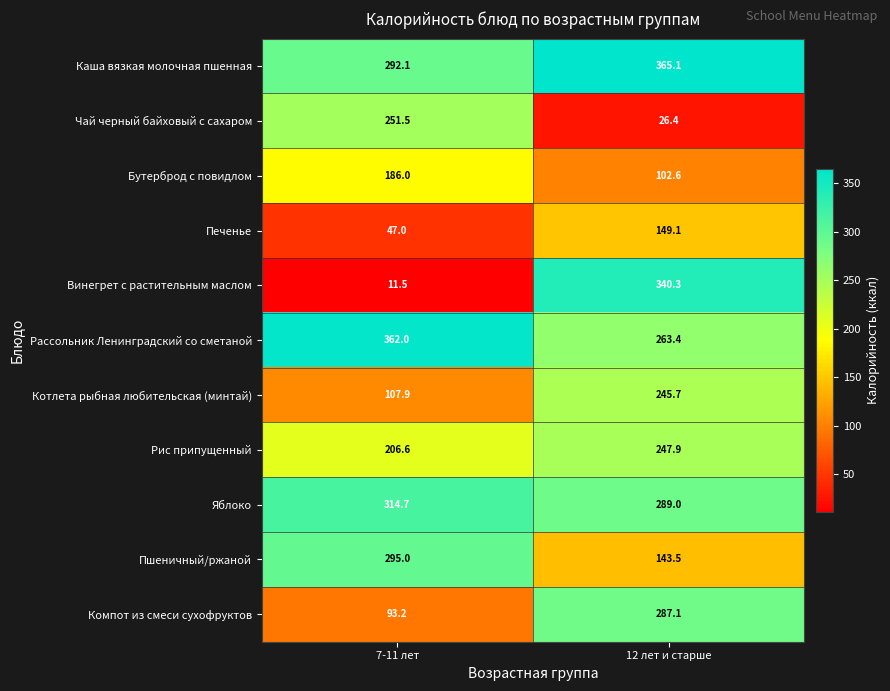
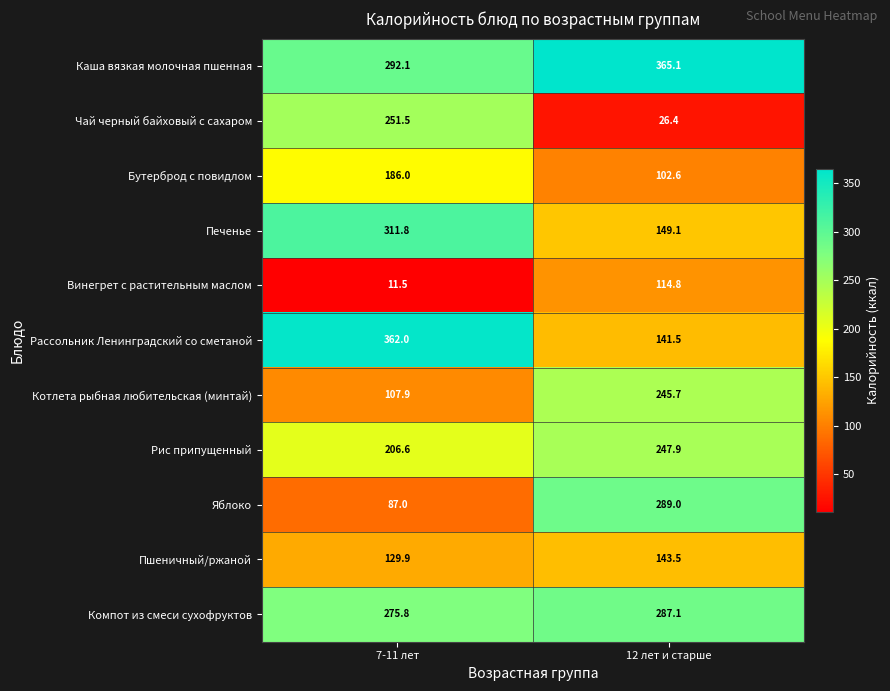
Печенье, 7-11 лет: 47.0 -> 311.8
Винегрет с растительным маслом, 12 лет и старше: 340.3 -> 114.8
Рассольник Ленинградский со сметаной, 12 лет и старше: 263.4 -> 141.5
Яблоко, 7-11 лет: 314.7 -> 87.0
Пшеничный/ржаной, 7-11 лет: 295.0 -> 129.9
Компот из смеси сухофруктов, 7-11 лет: 93.2 -> 275.8
